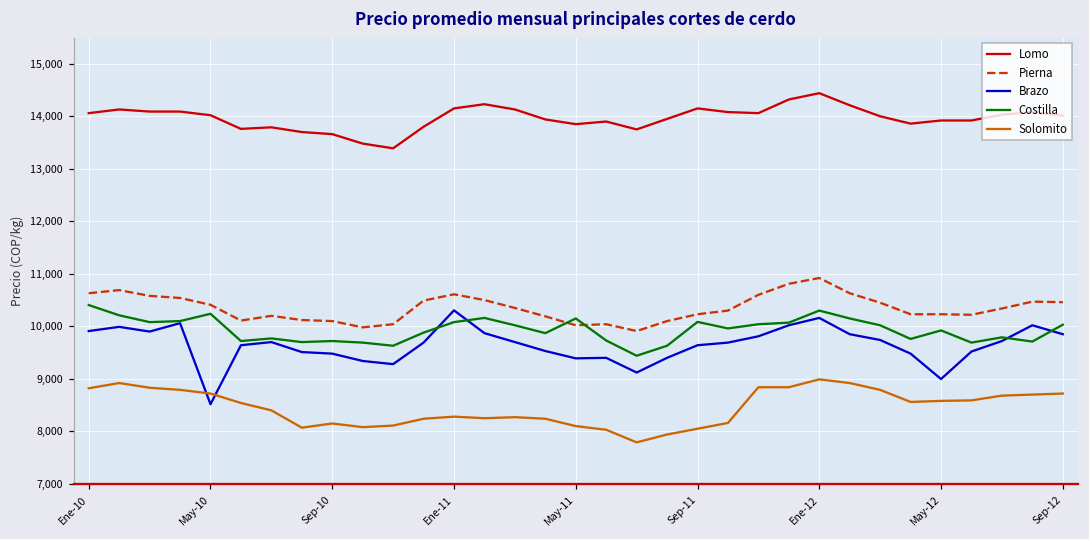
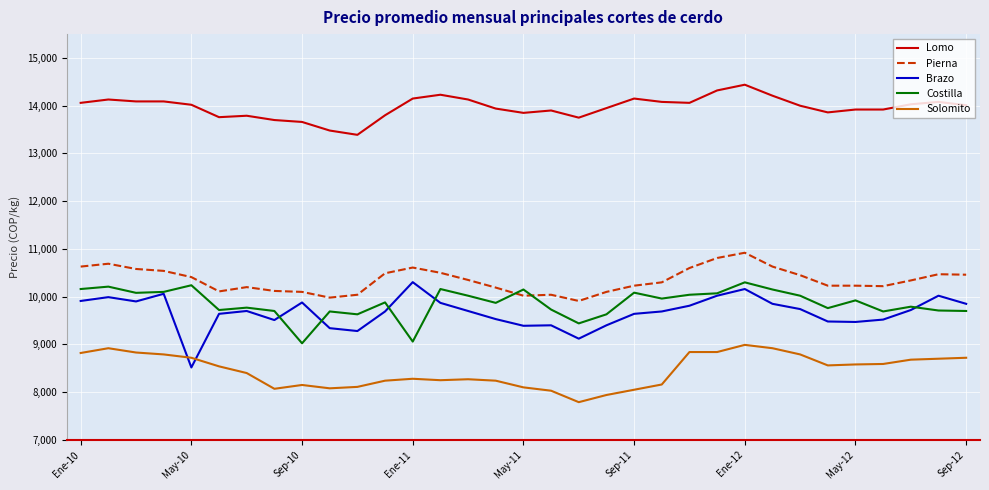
Costilla, Ene-10: 10,400 -> 10,200
Brazo, Sep-10: 9,500 -> 9,900
Costilla, Sep-10: 9,700 -> 9,000
Costilla, Ene-11: 10,100 -> 9,100
Brazo, May-12: 9,000 -> 9,500
Costilla, Sep-12: 10,000 -> 9,700
